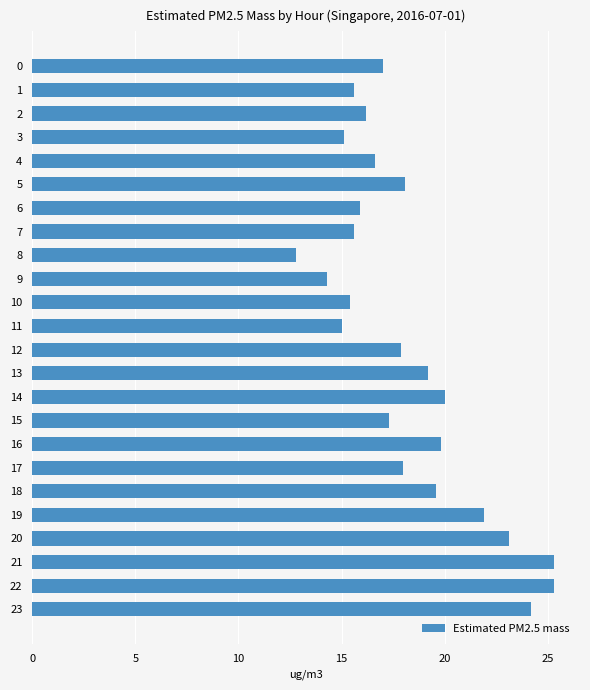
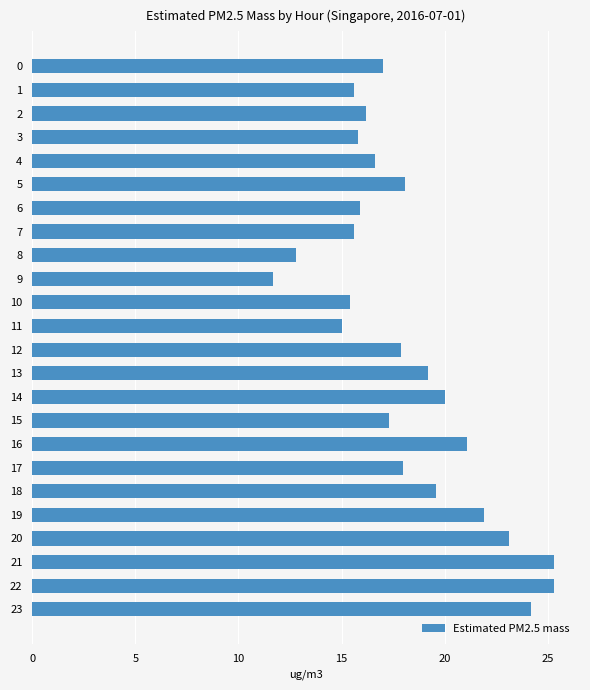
3: 15.1 -> 15.8
9: 14.3 -> 11.7
16: 19.8 -> 21.1
